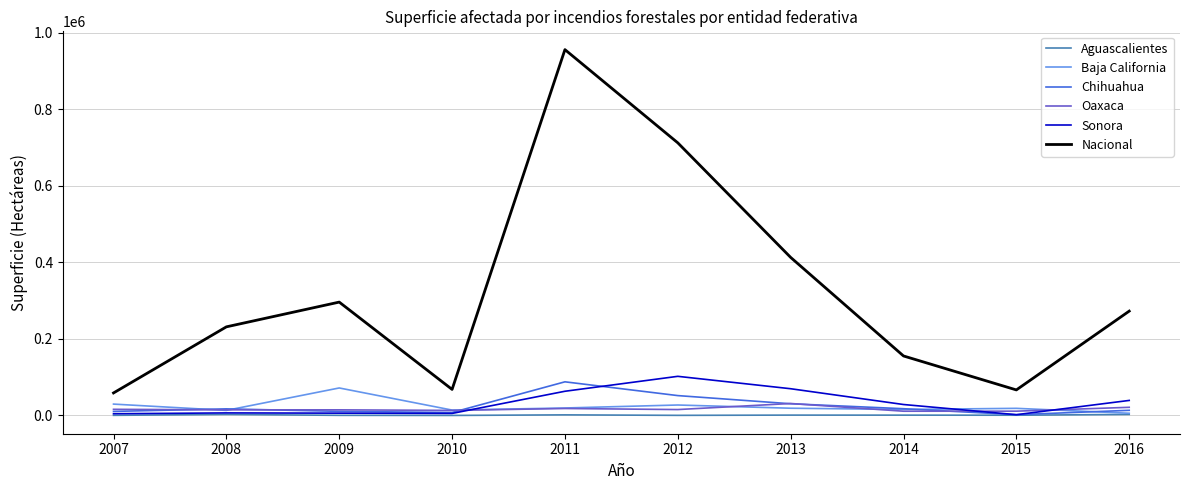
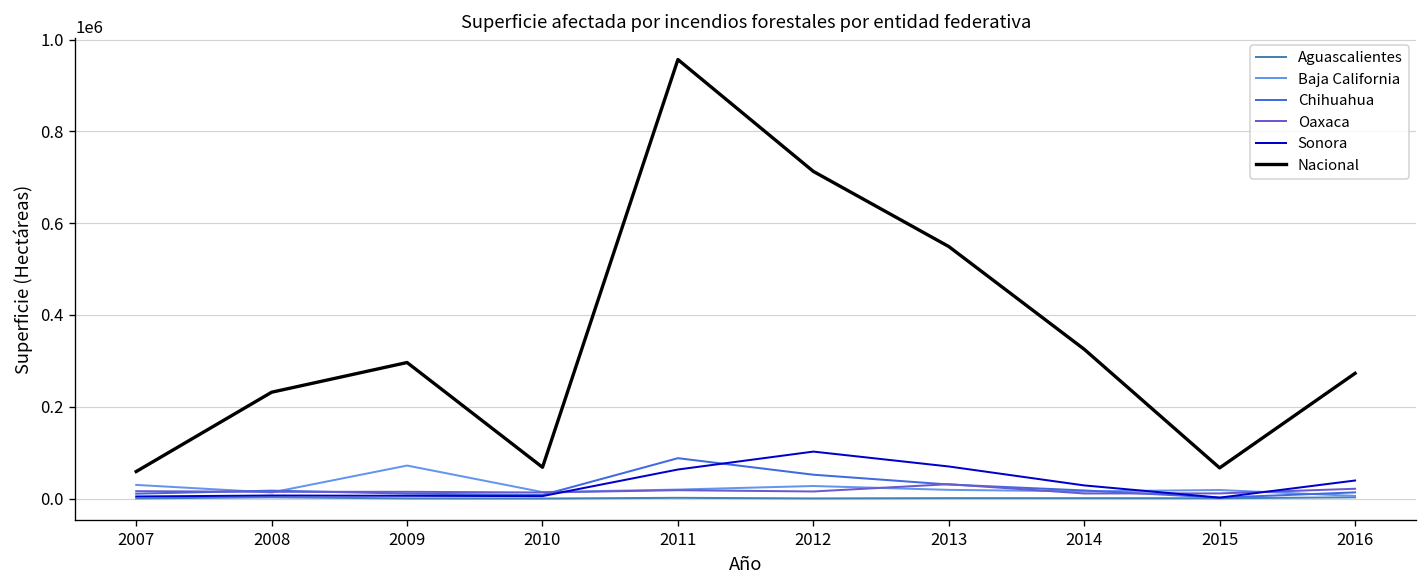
Nacional, 2013: 410000 -> 550000
Nacional, 2014: 160000 -> 330000
